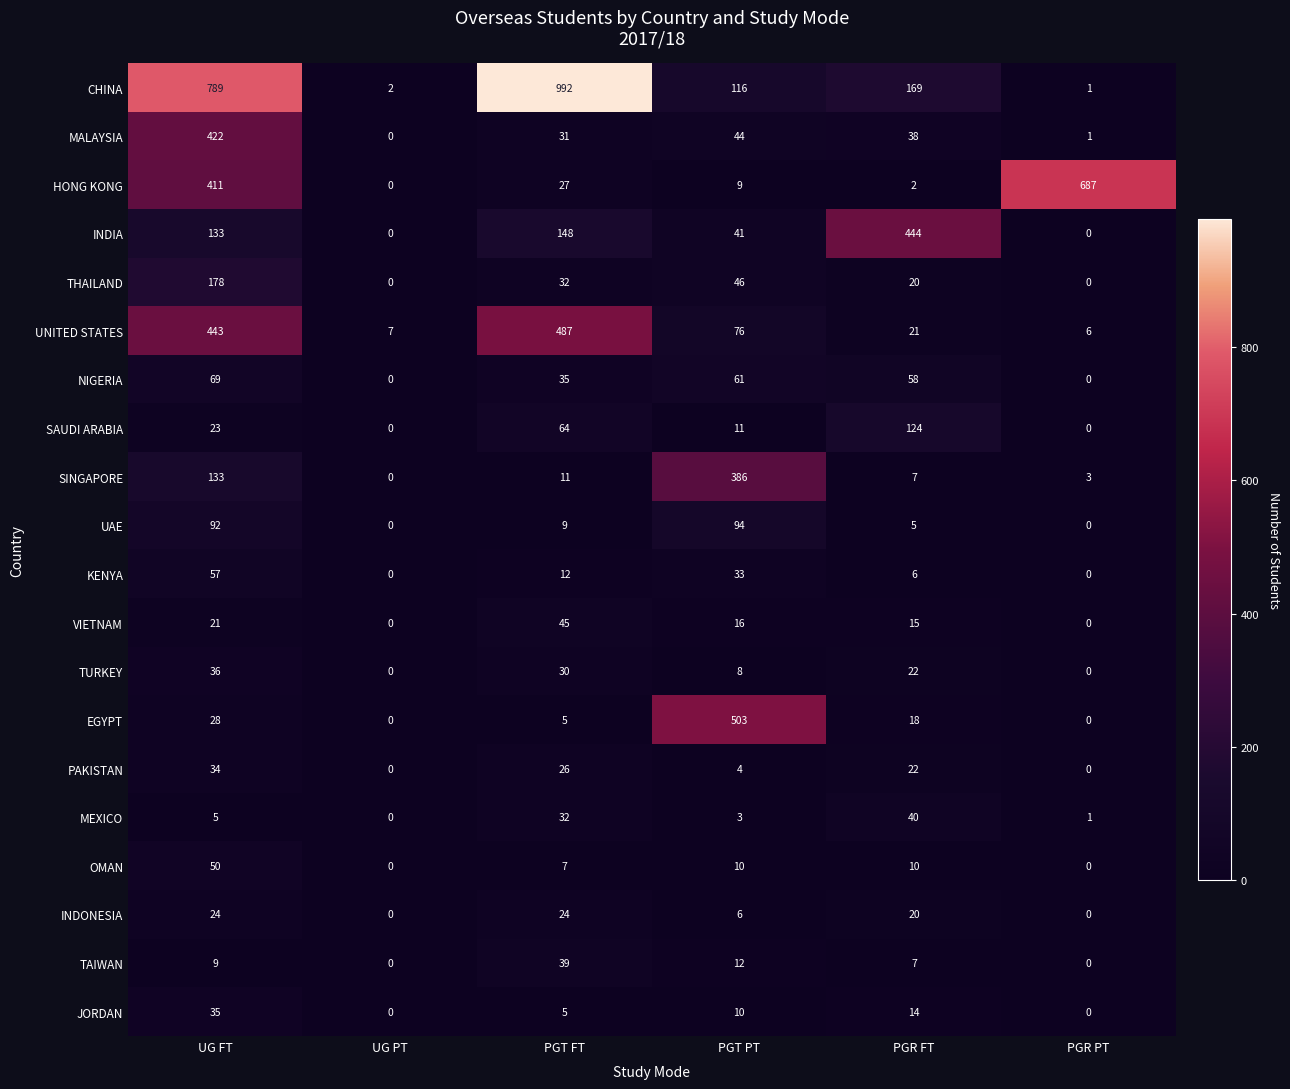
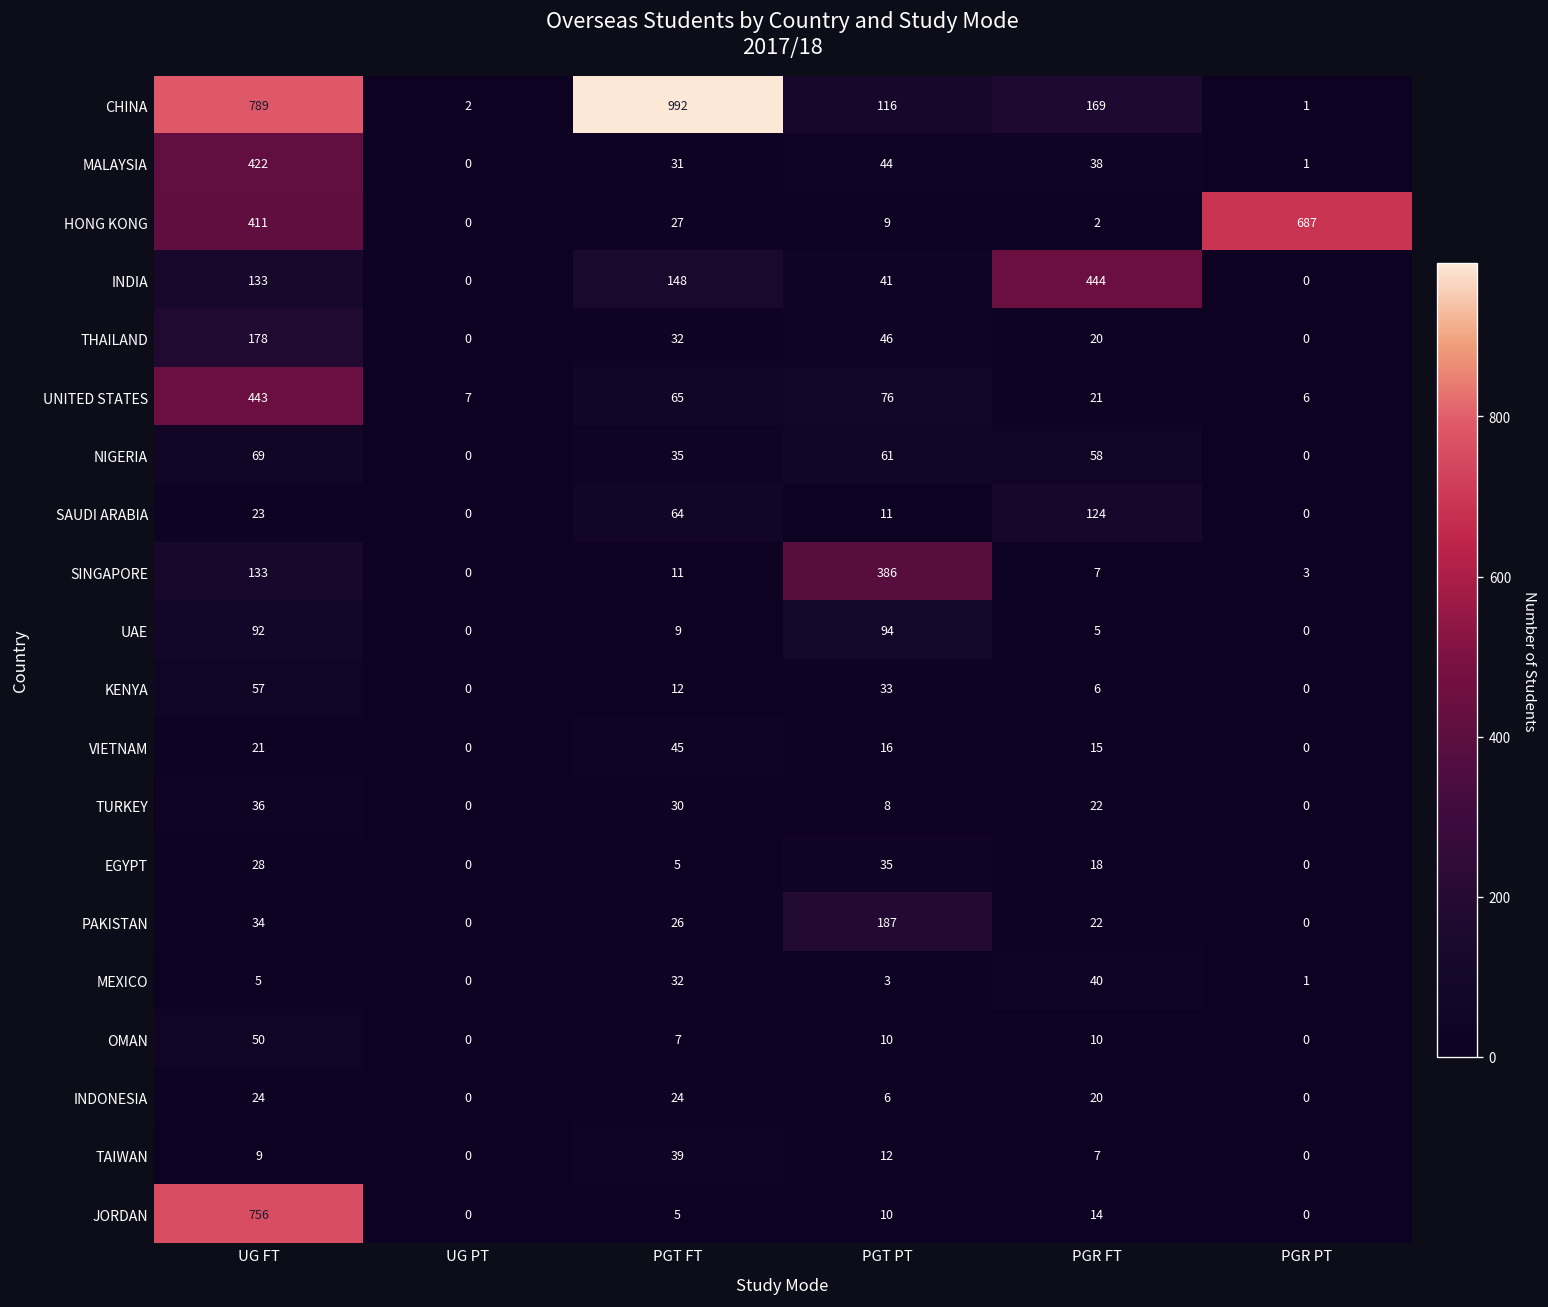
UNITED STATES, PGT FT: 487 -> 65
EGYPT, PGT PT: 503 -> 35
PAKISTAN, PGT PT: 4 -> 187
JORDAN, UG FT: 35 -> 756
